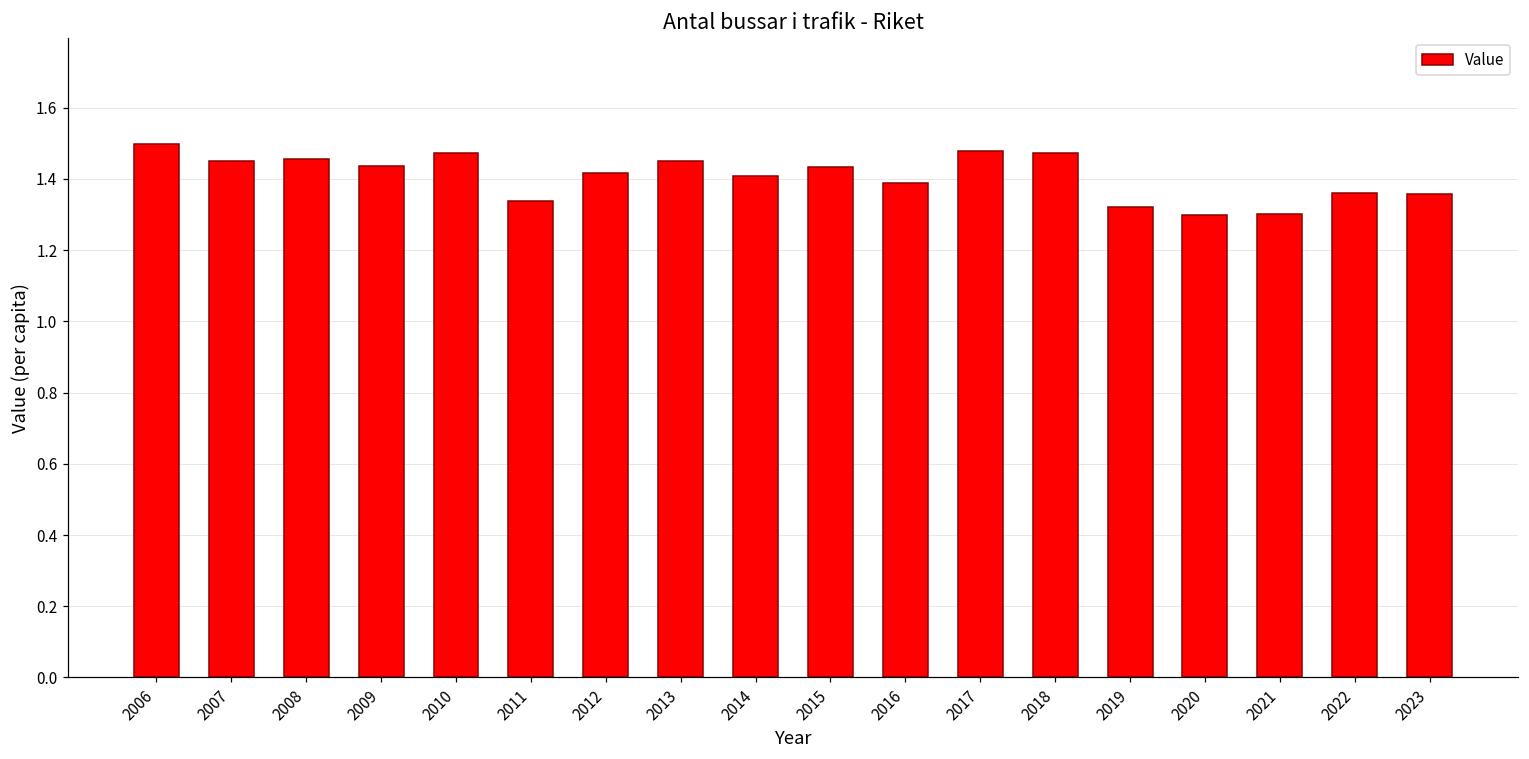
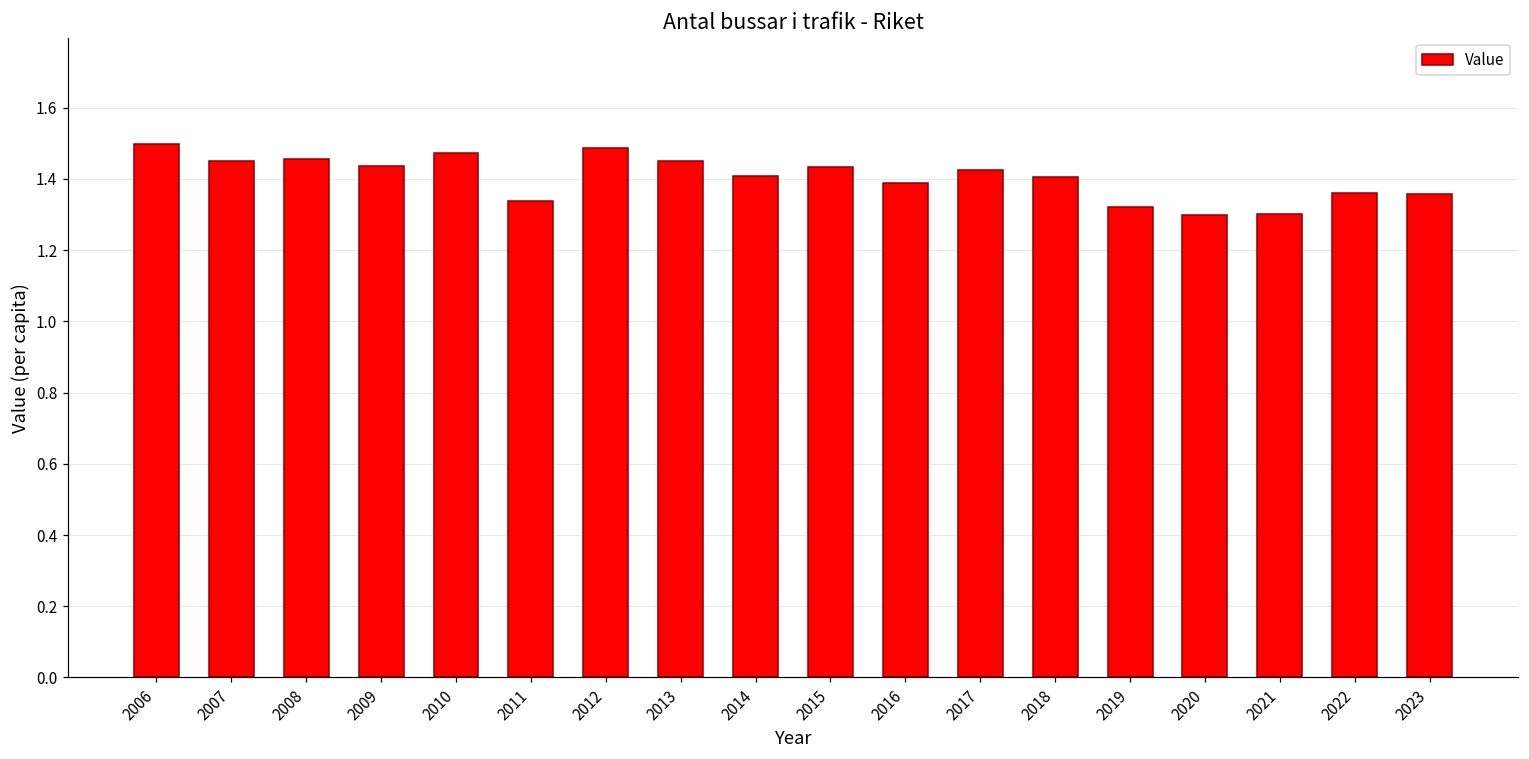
2012: 1.42 -> 1.49
2017: 1.48 -> 1.43
2018: 1.47 -> 1.41
